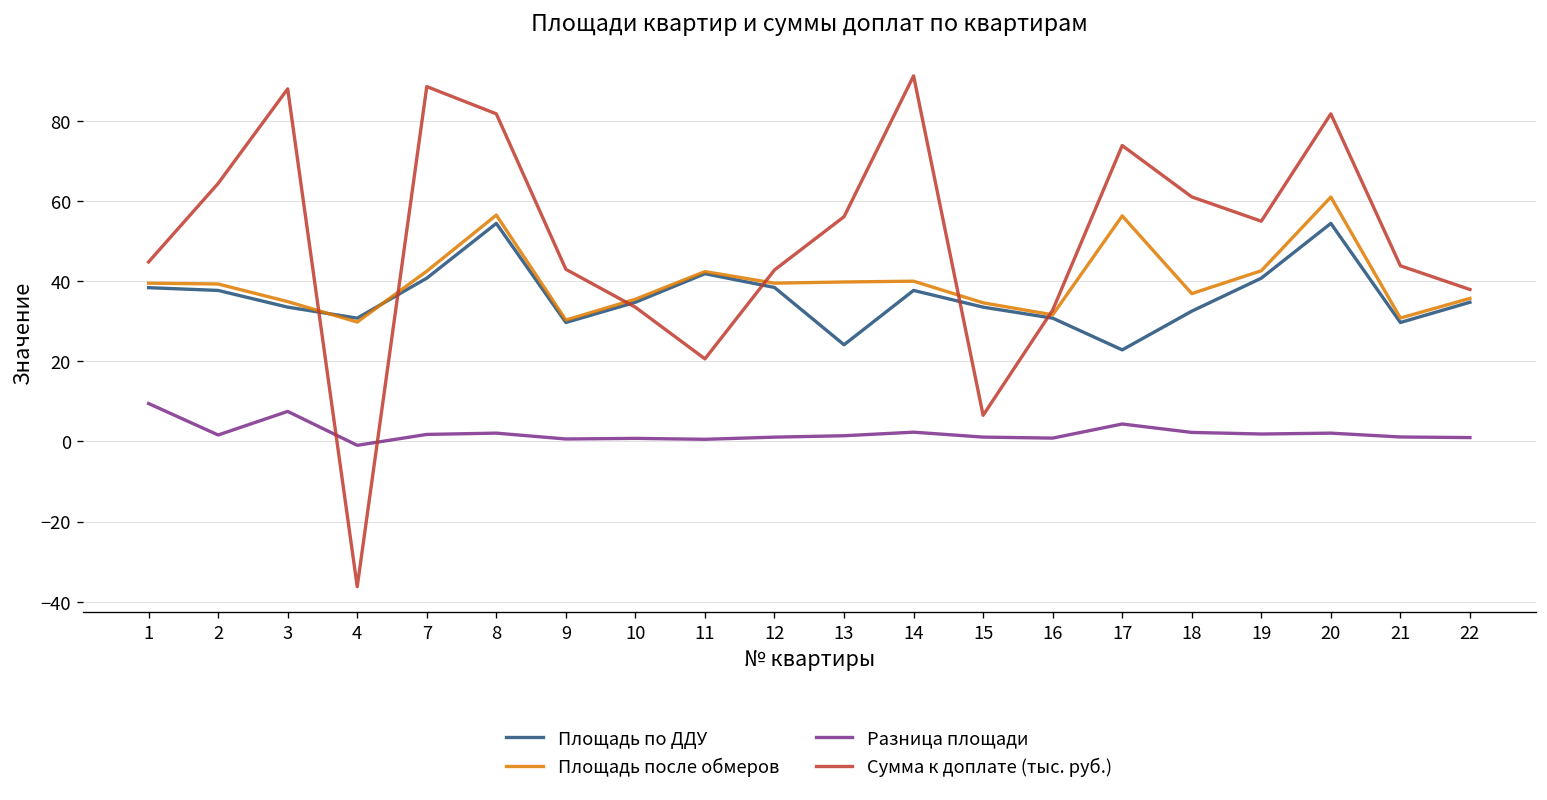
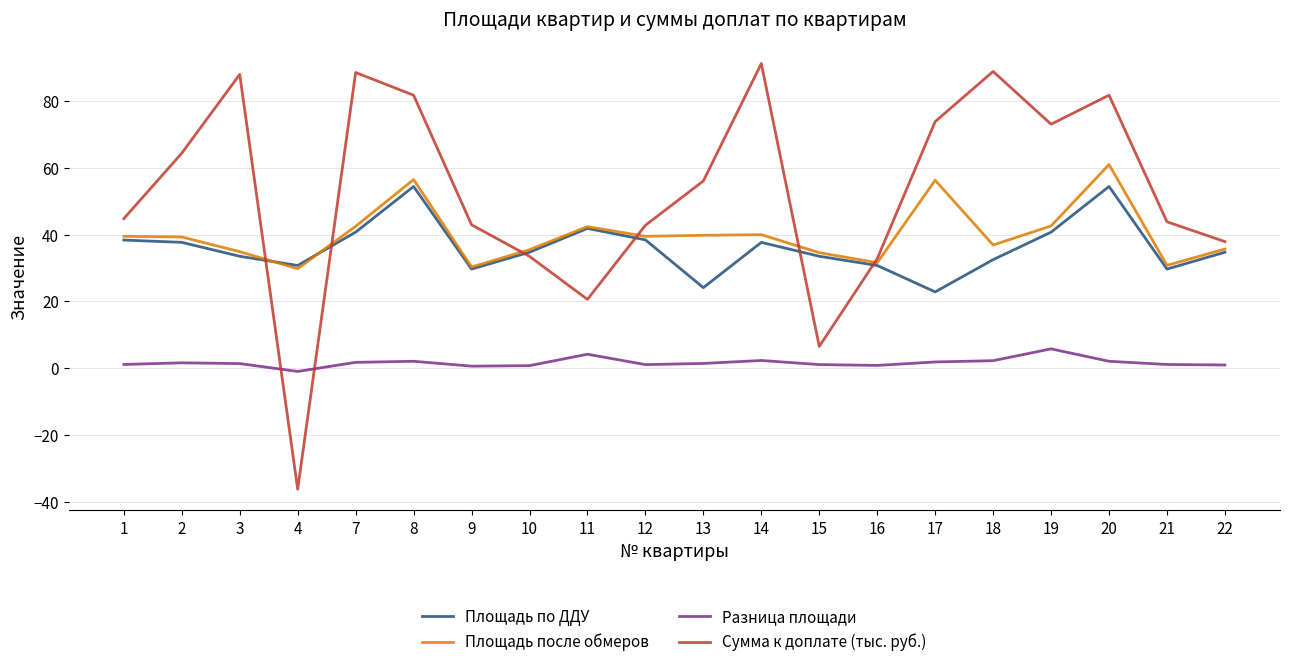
Разница площади, 1: 9 -> 1
Разница площади, 3: 7 -> 1
Разница площади, 11: 1 -> 4
Разница площади, 17: 4 -> 2
Сумма к доплате (тыс. руб.), 18: 61 -> 89
Разница площади, 19: 2 -> 6
Сумма к доплате (тыс. руб.), 19: 55 -> 73
